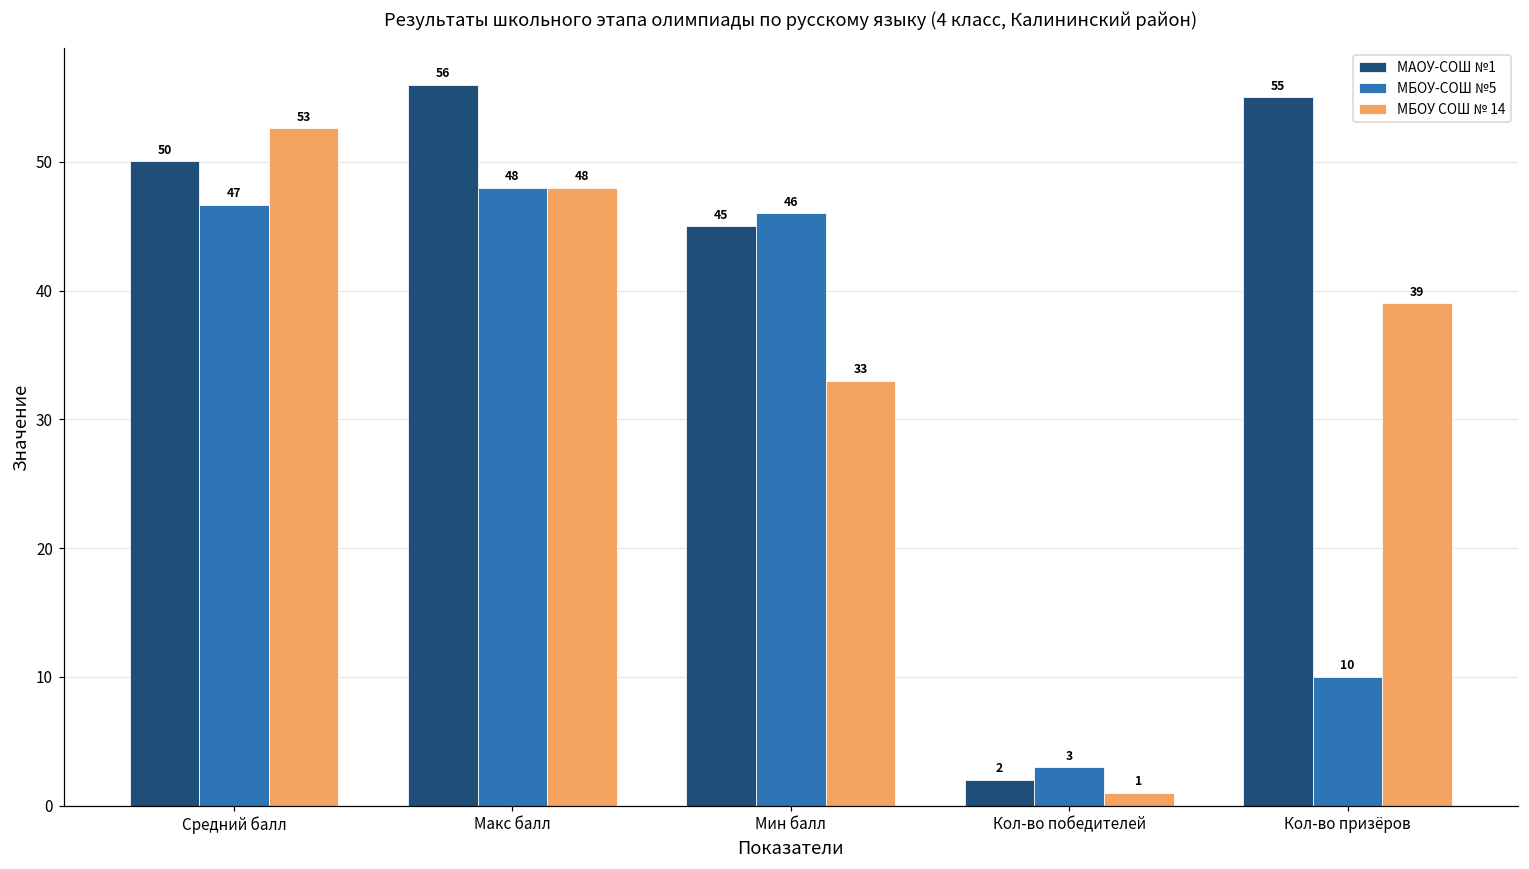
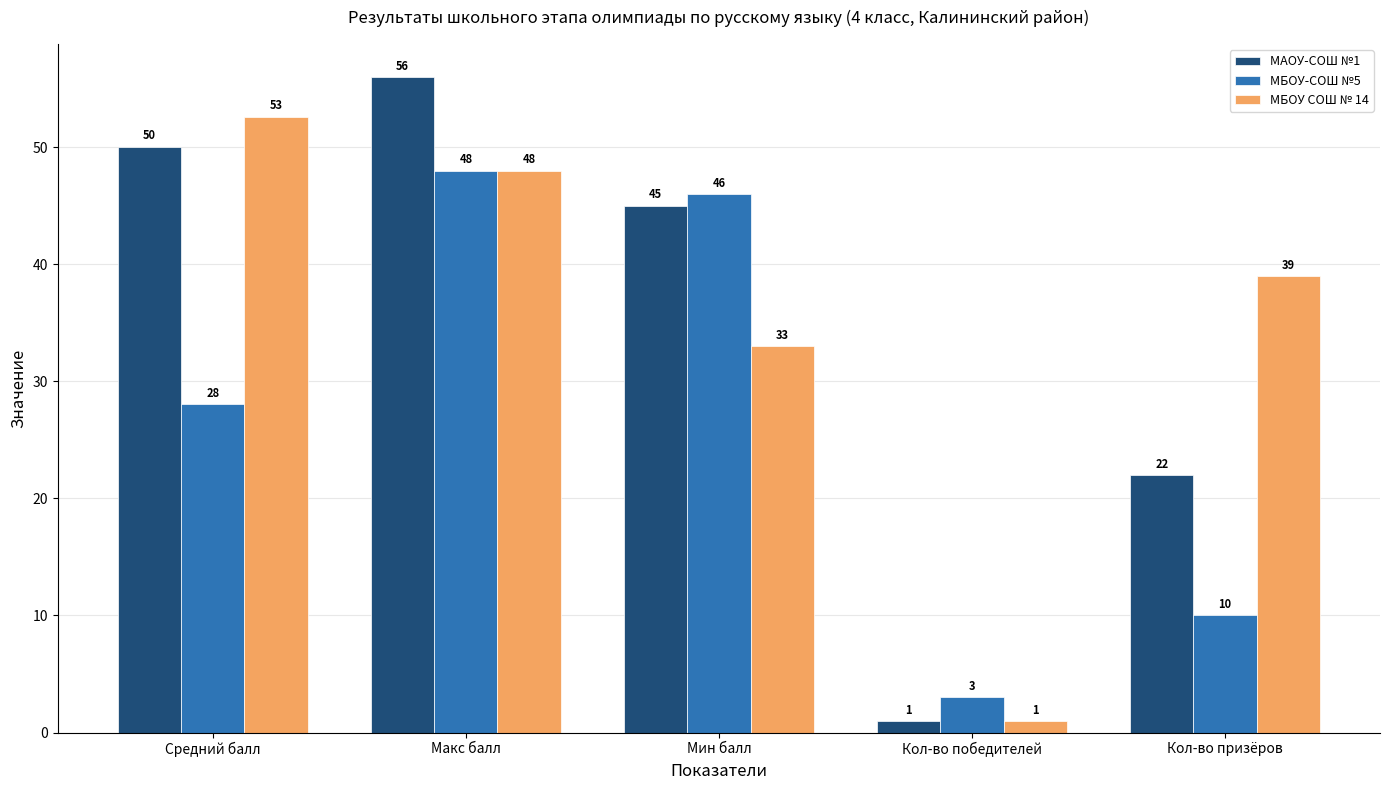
МБОУ-СОШ №5, Средний балл: 47 -> 28
МАОУ-СОШ №1, Кол-во победителей: 2 -> 1
МАОУ-СОШ №1, Кол-во призёров: 55 -> 22
